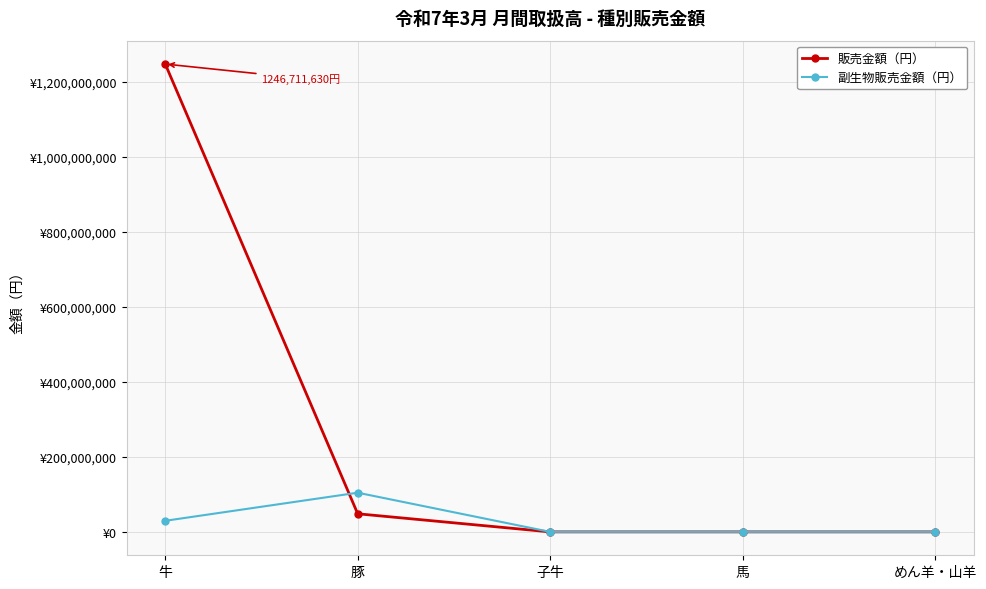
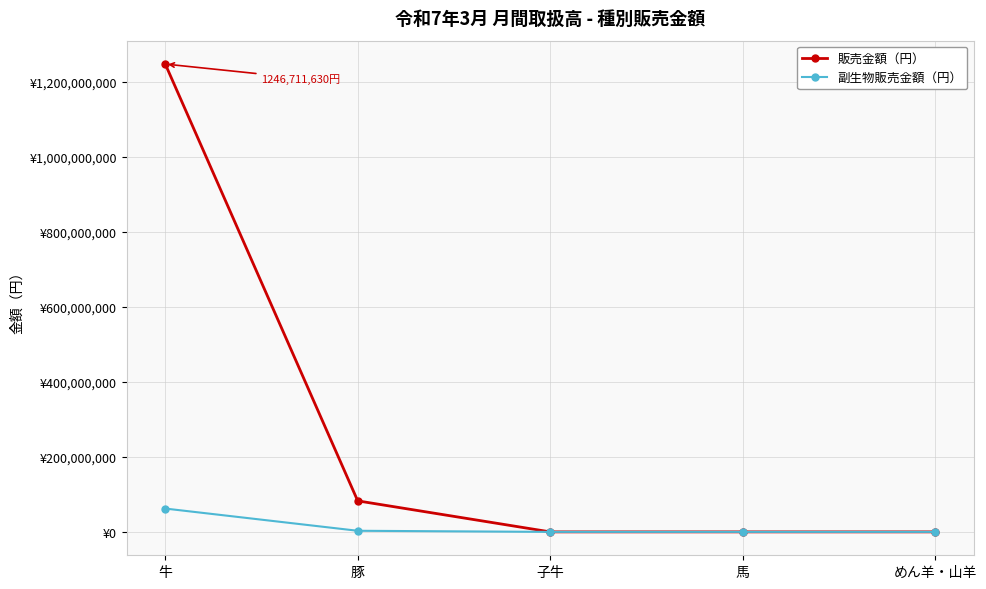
副生物販売金額（円）, 牛: ¥30,000,000 -> ¥60,000,000
販売金額（円）, 豚: ¥50,000,000 -> ¥80,000,000
副生物販売金額（円）, 豚: ¥100,000,000 -> ¥0
